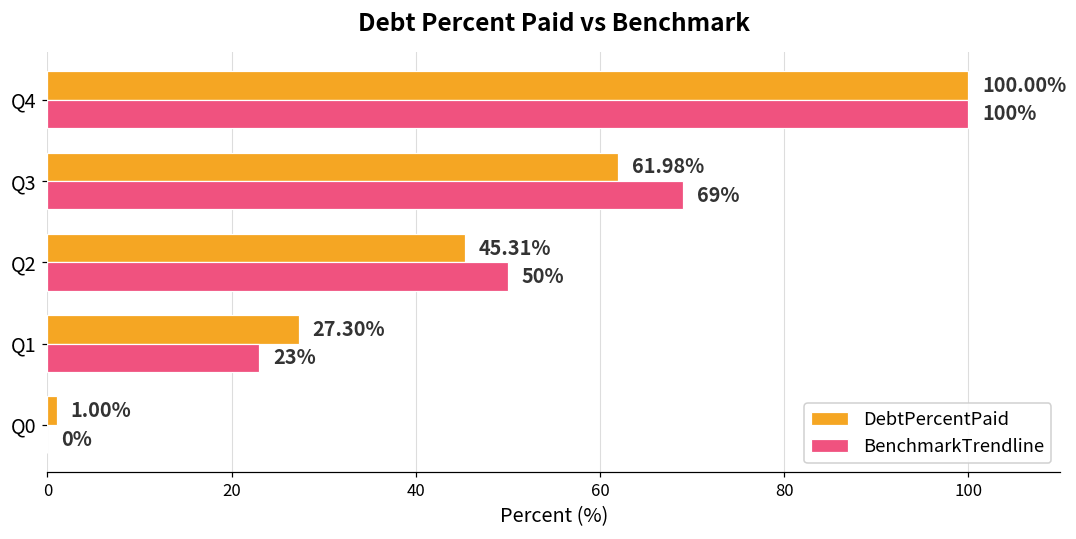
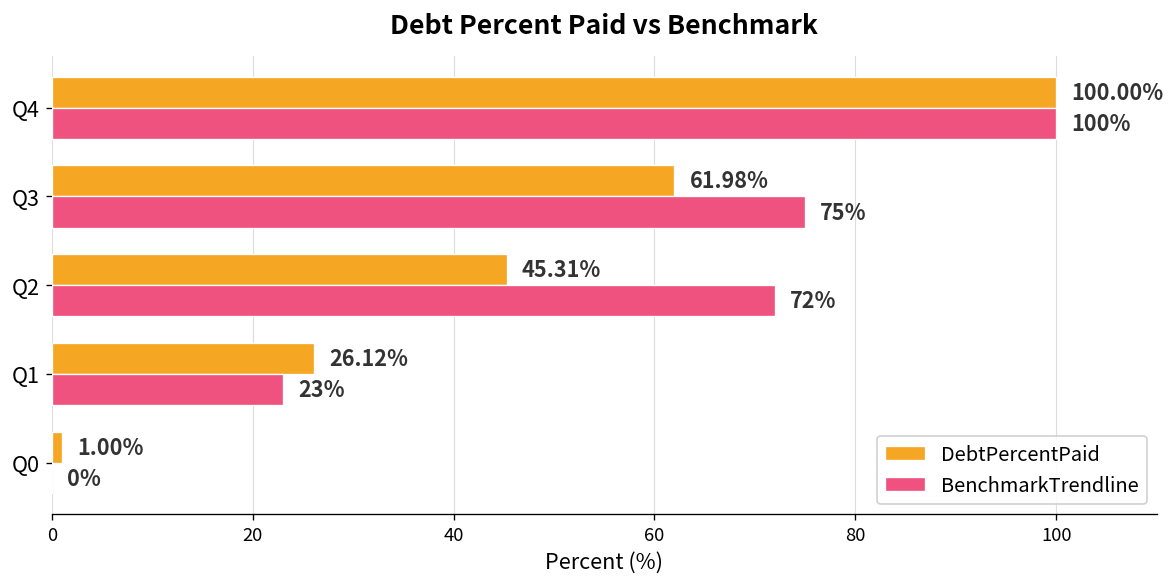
BenchmarkTrendline, Q3: 69% -> 75%
BenchmarkTrendline, Q2: 50% -> 72%
DebtPercentPaid, Q1: 27.30% -> 26.12%
